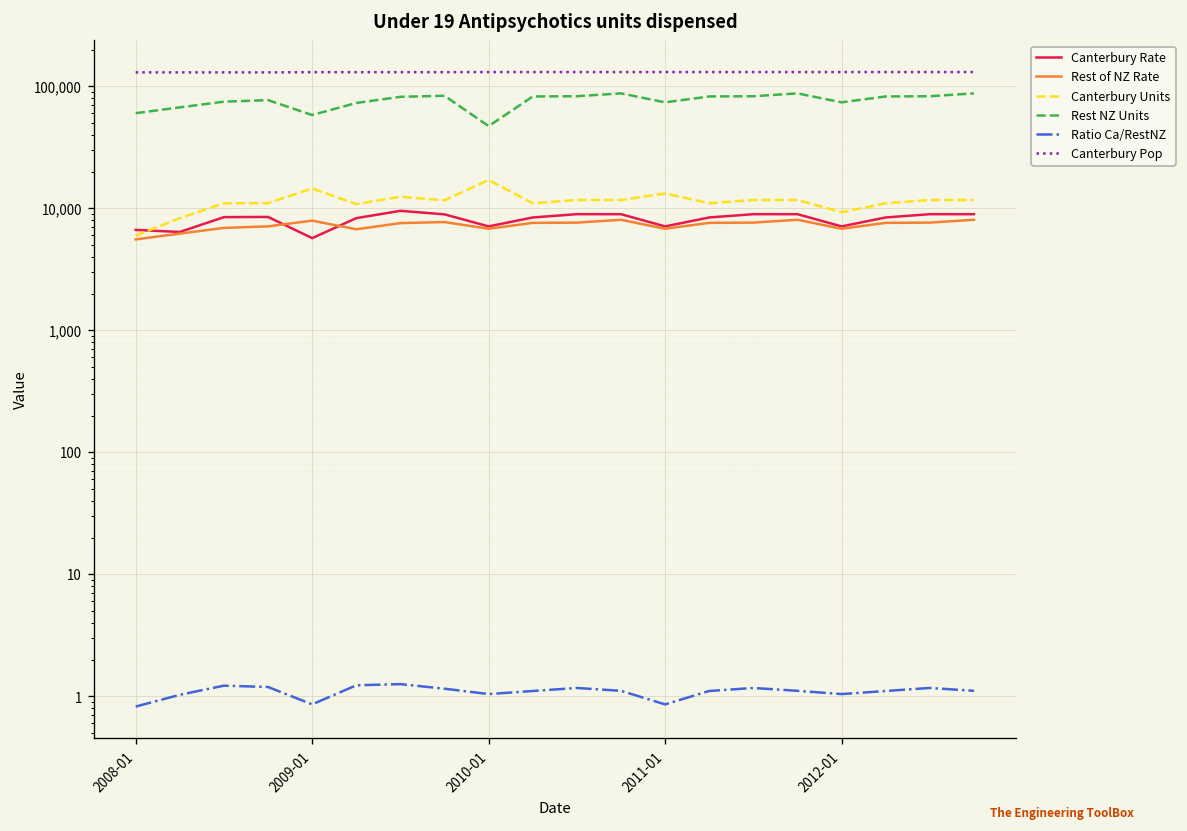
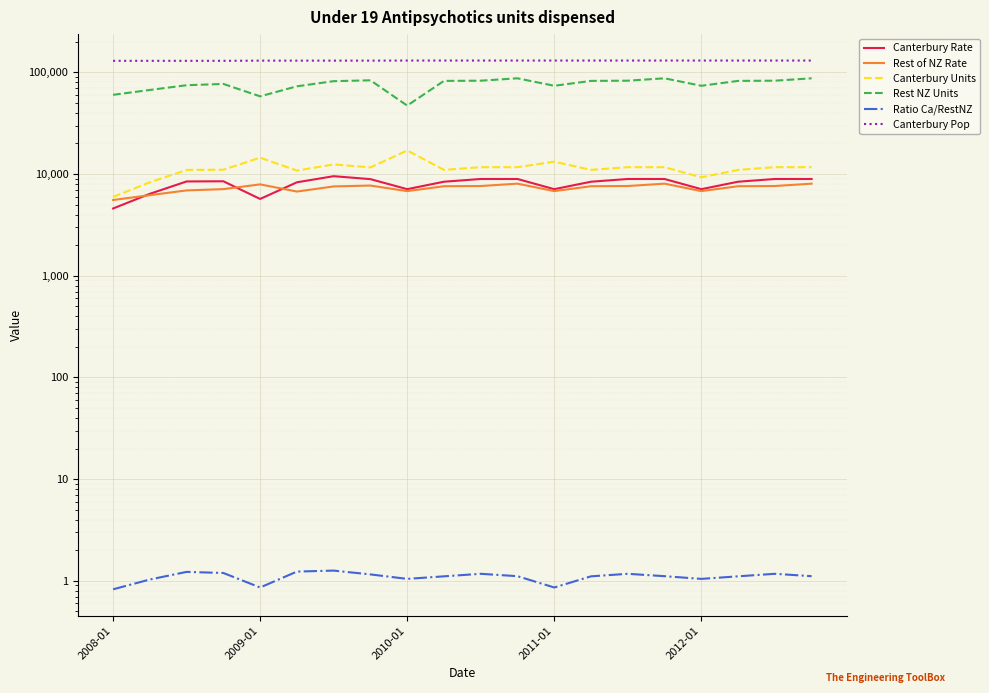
Canterbury Rate, 2008-01: 7,000 -> 5,000
